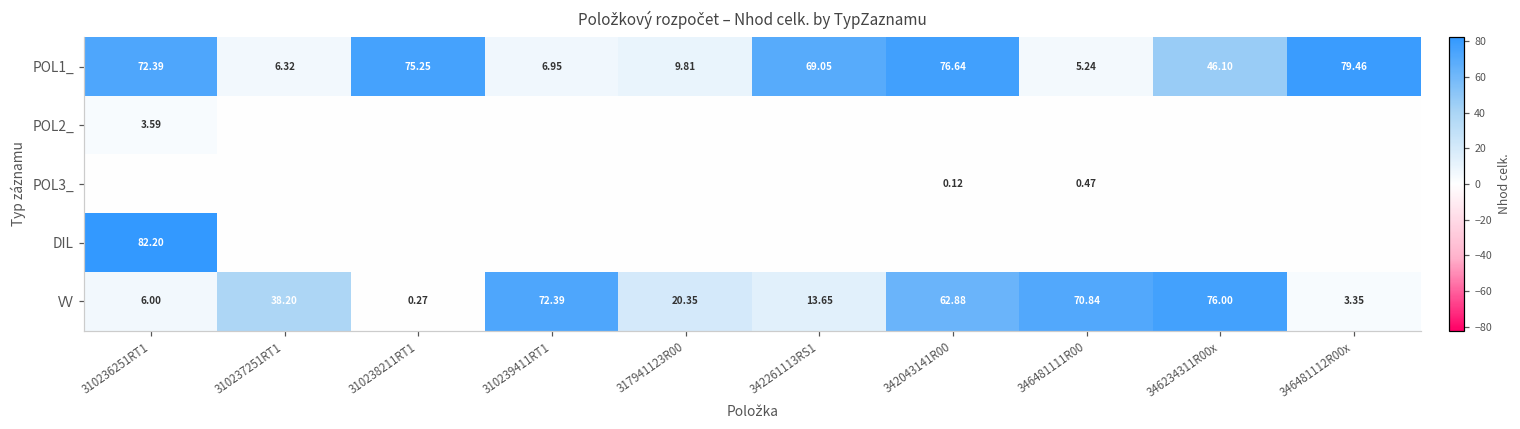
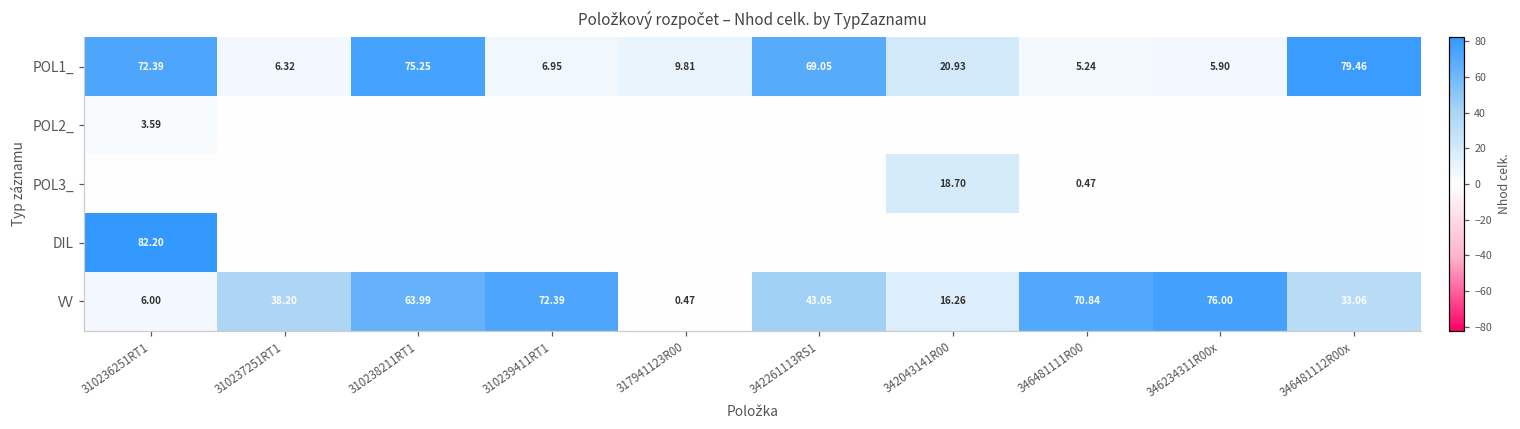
POL1_, 342043141R00: 76.64 -> 20.93
POL1_, 346234311R00x: 46.10 -> 5.90
POL3_, 342043141R00: 0.12 -> 18.70
VV, 310238211RT1: 0.27 -> 63.99
VV, 317941123R00: 20.35 -> 0.47
VV, 342261113RS1: 13.65 -> 43.05
VV, 342043141R00: 62.88 -> 16.26
VV, 346481112R00x: 3.35 -> 33.06
